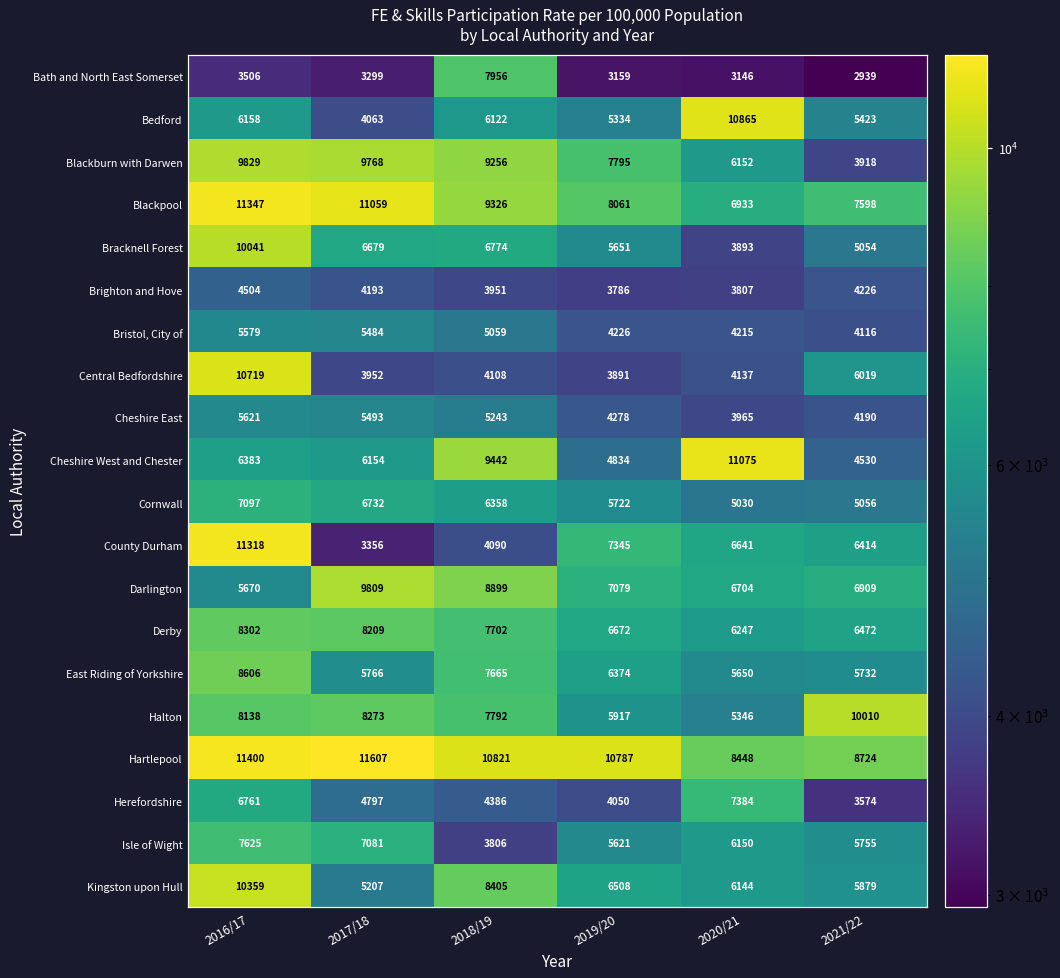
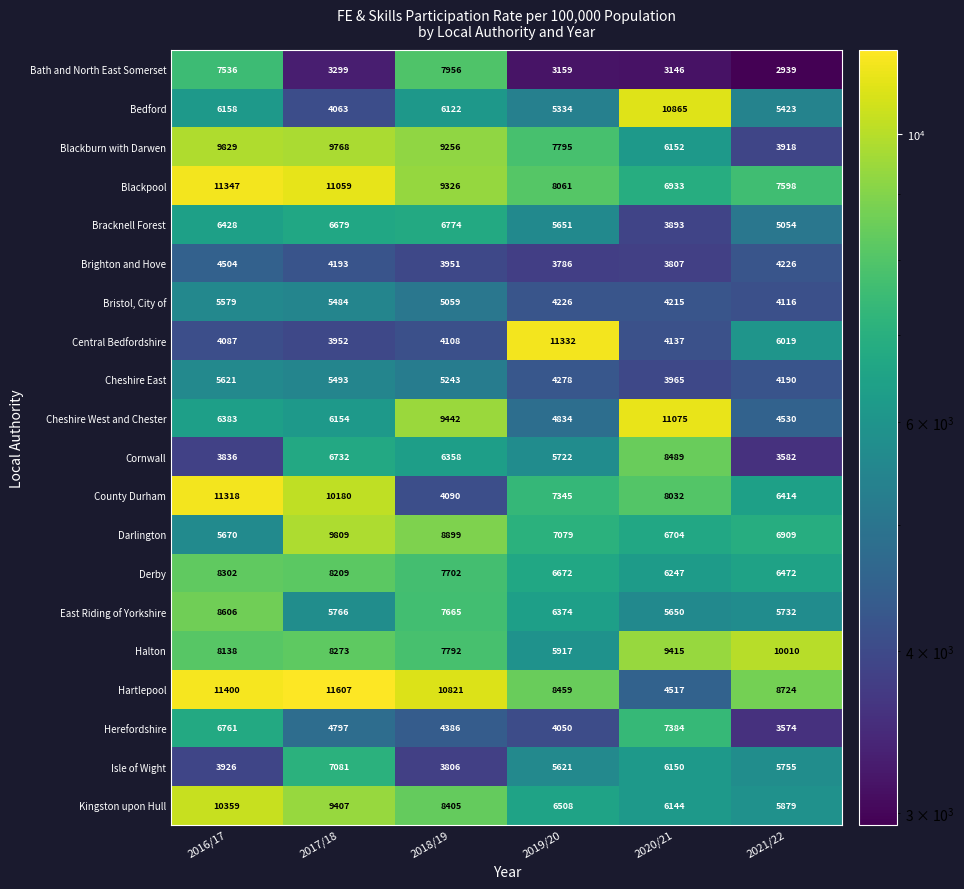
Bath and North East Somerset, 2016/17: 3506 -> 7536
Bracknell Forest, 2016/17: 10041 -> 6428
Central Bedfordshire, 2016/17: 10719 -> 4087
Central Bedfordshire, 2019/20: 3891 -> 11332
Cornwall, 2016/17: 7097 -> 3836
Cornwall, 2020/21: 5030 -> 8489
Cornwall, 2021/22: 5056 -> 3582
County Durham, 2017/18: 3356 -> 10180
County Durham, 2020/21: 6641 -> 8032
Halton, 2020/21: 5346 -> 9415
Hartlepool, 2019/20: 10787 -> 8459
Hartlepool, 2020/21: 8448 -> 4517
Isle of Wight, 2016/17: 7625 -> 3926
Kingston upon Hull, 2017/18: 5207 -> 9407
